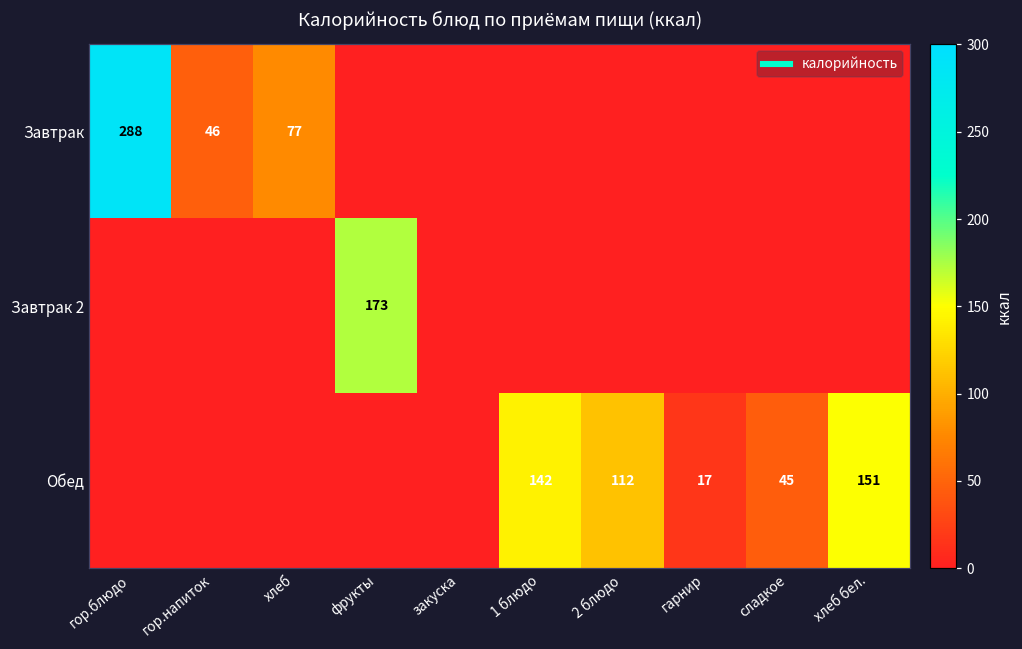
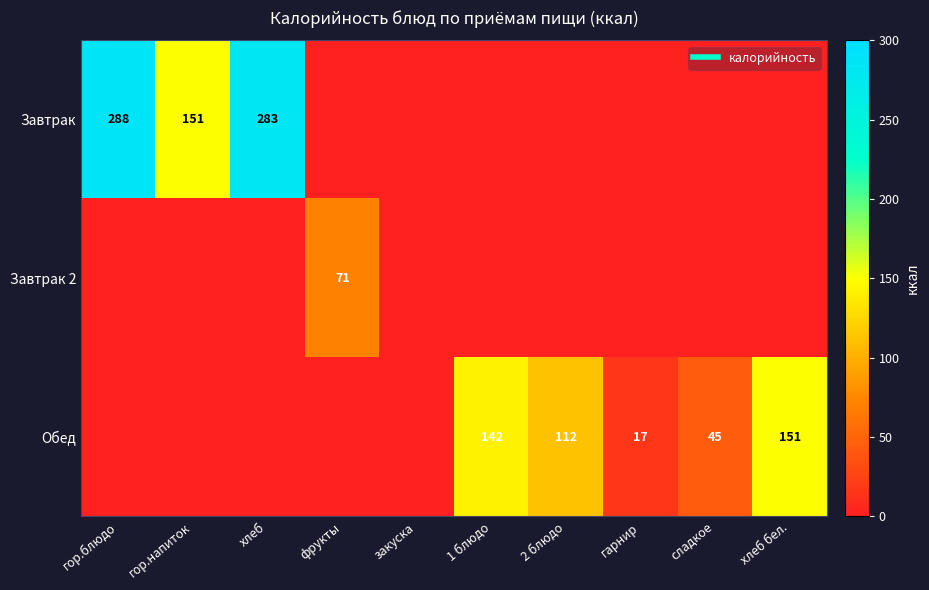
Завтрак, гор.напиток: 46 -> 151
Завтрак, хлеб: 77 -> 283
Завтрак 2, фрукты: 173 -> 71
